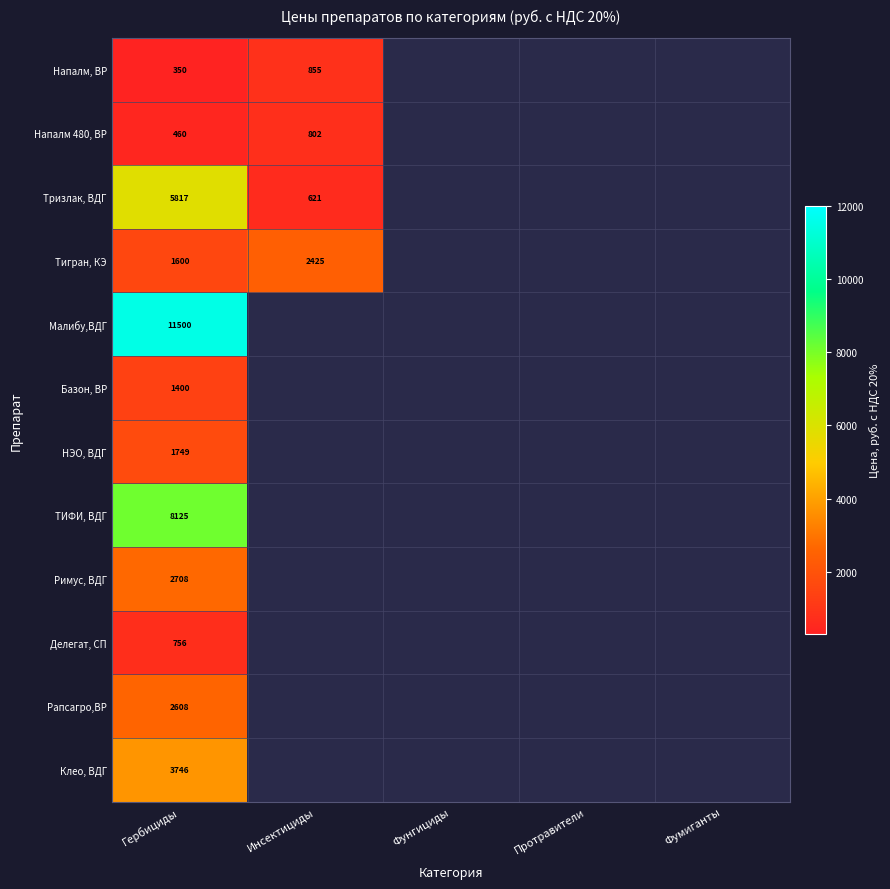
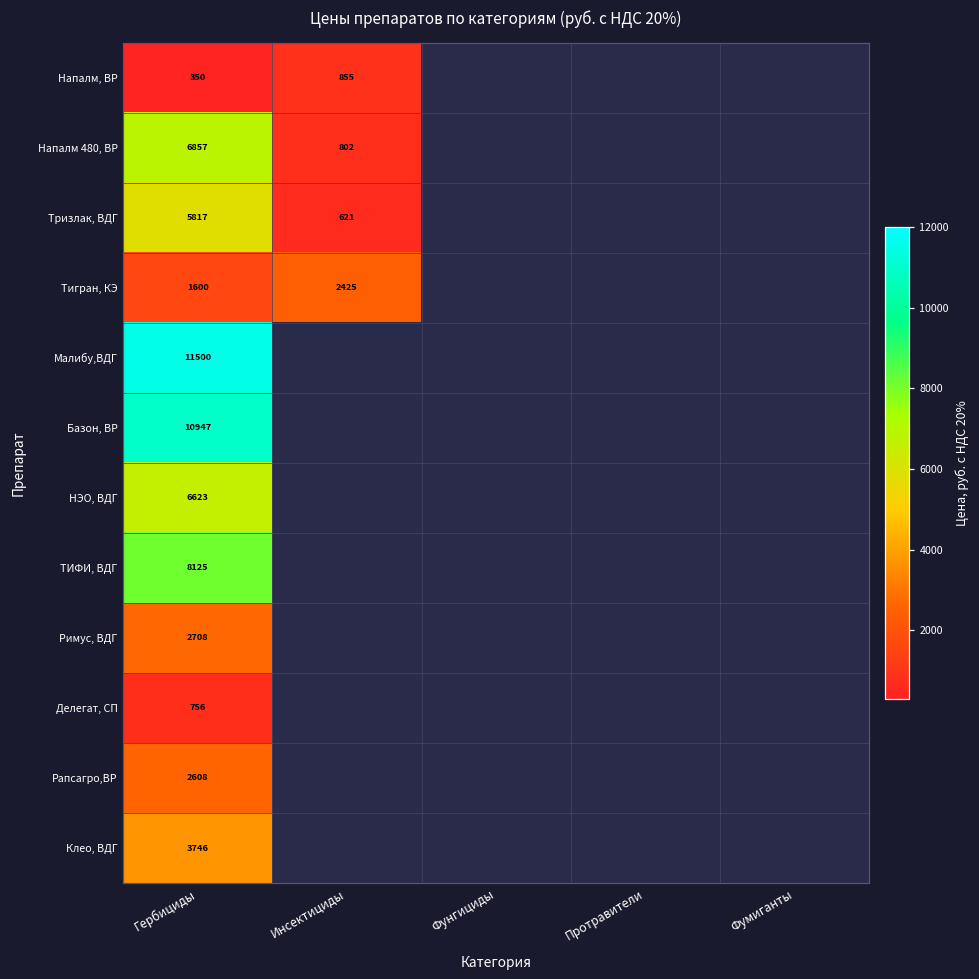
Напалм 480, ВР, Гербициды: 460 -> 6857
Базон, ВР, Гербициды: 1400 -> 10947
НЭО, ВДГ, Гербициды: 1749 -> 6623
